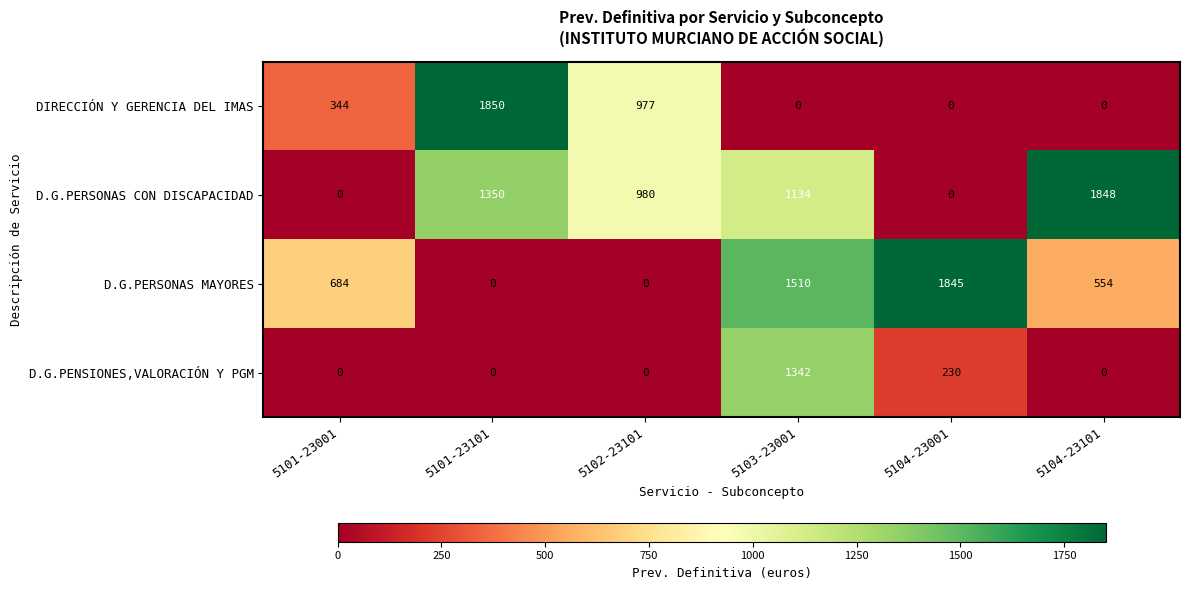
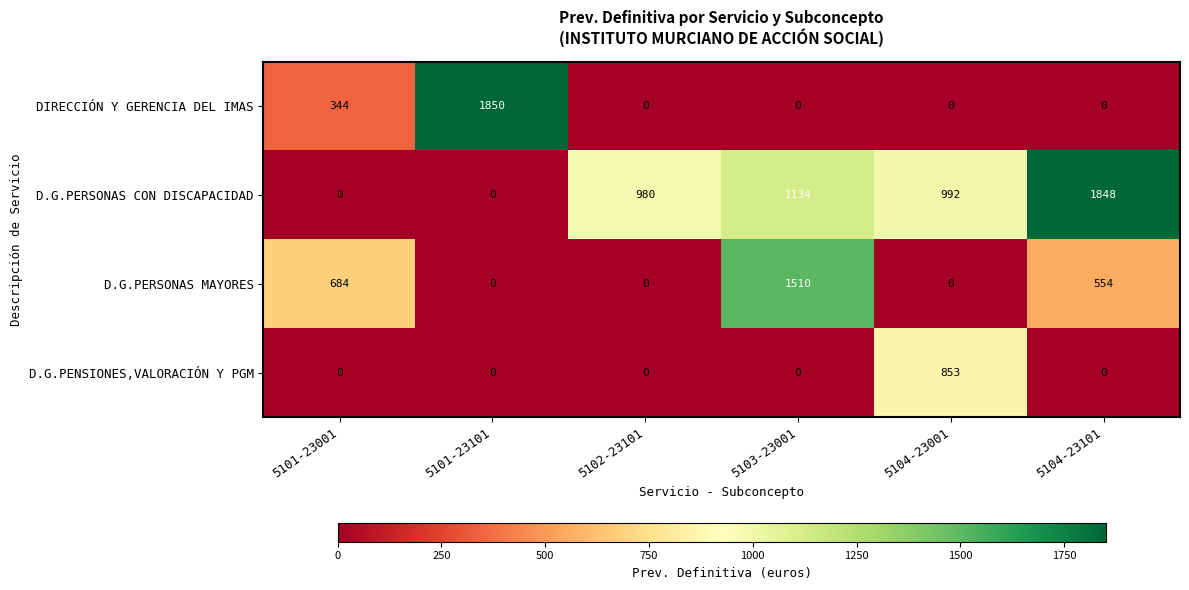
DIRECCIÓN Y GERENCIA DEL IMAS, 5102-23101: 977 -> 0
D.G.PERSONAS CON DISCAPACIDAD, 5101-23101: 1350 -> 0
D.G.PERSONAS CON DISCAPACIDAD, 5104-23001: 0 -> 992
D.G.PERSONAS MAYORES, 5104-23001: 1845 -> 0
D.G.PENSIONES,VALORACIÓN Y PGM, 5103-23001: 1342 -> 0
D.G.PENSIONES,VALORACIÓN Y PGM, 5104-23001: 230 -> 853
